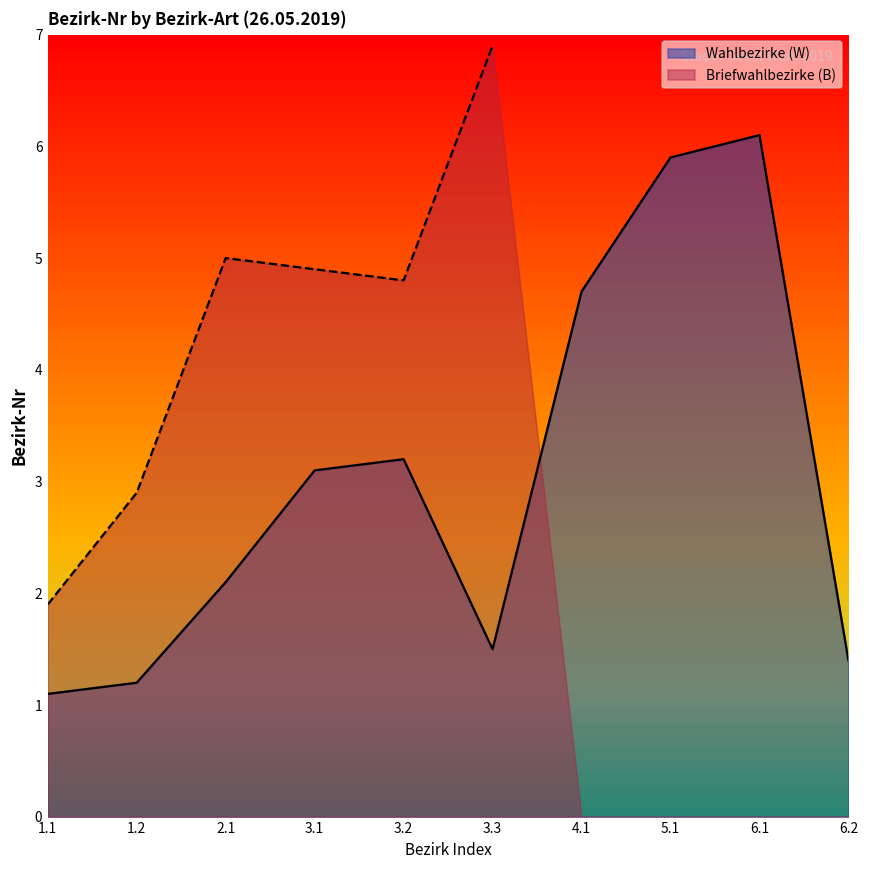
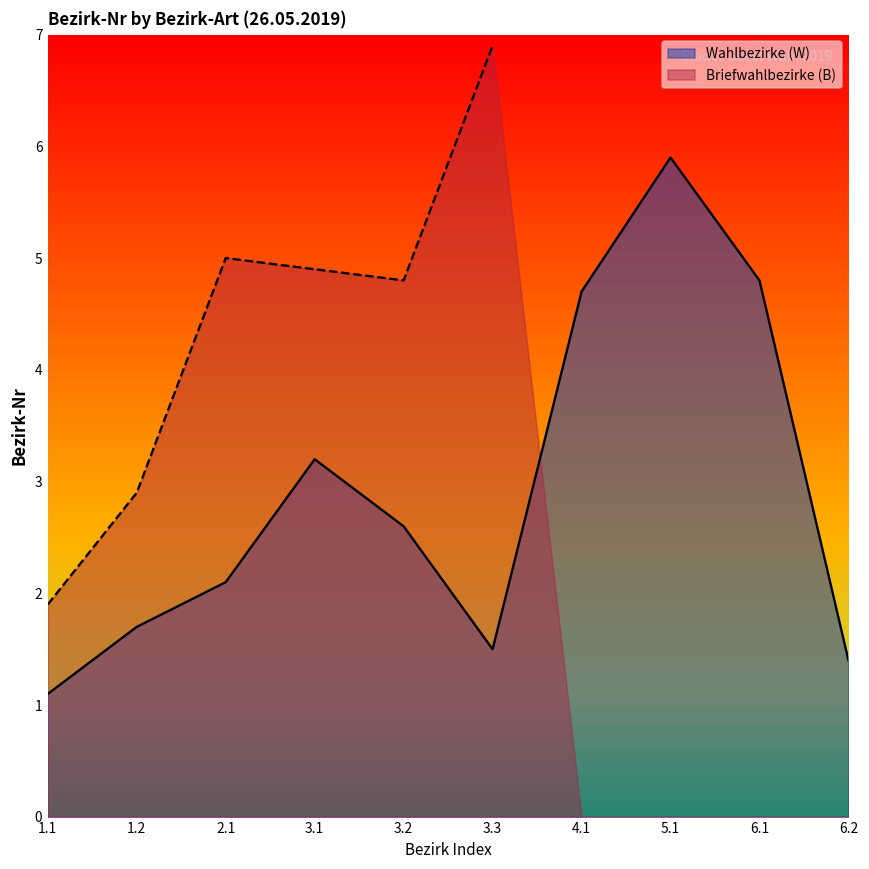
Wahlbezirke (W), 1.2: 1.2 -> 1.7
Wahlbezirke (W), 3.1: 3.1 -> 3.2
Wahlbezirke (W), 3.2: 3.2 -> 2.6
Wahlbezirke (W), 6.1: 6.1 -> 4.8
